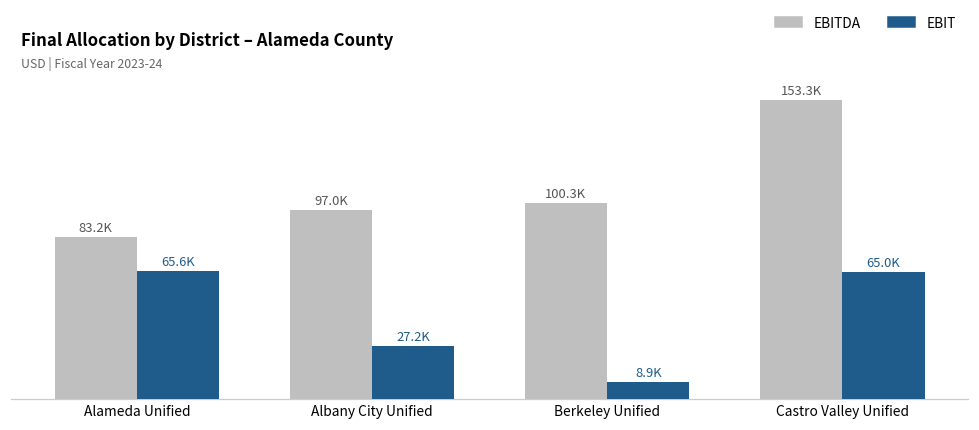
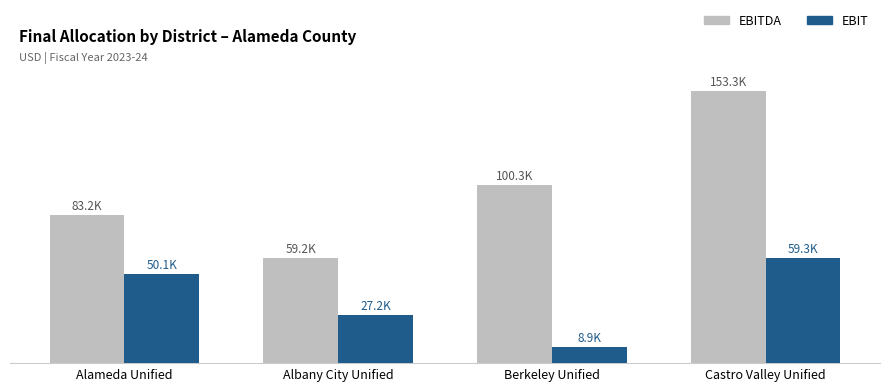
EBIT, Alameda Unified: 65.6K -> 50.1K
EBITDA, Albany City Unified: 97.0K -> 59.2K
EBIT, Castro Valley Unified: 65.0K -> 59.3K
